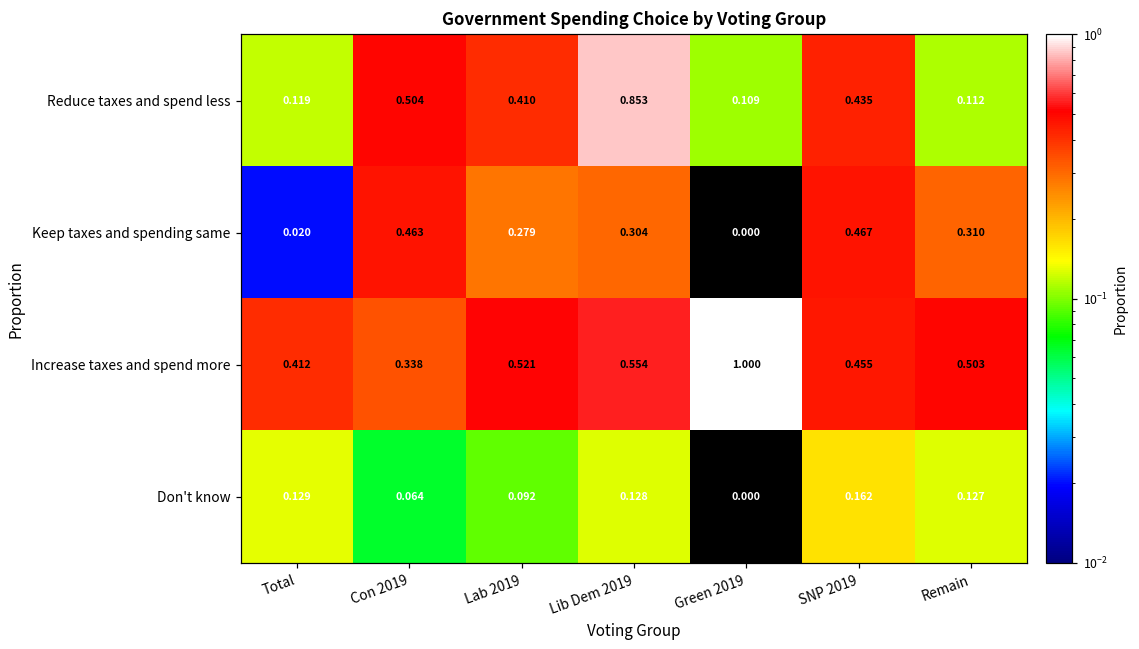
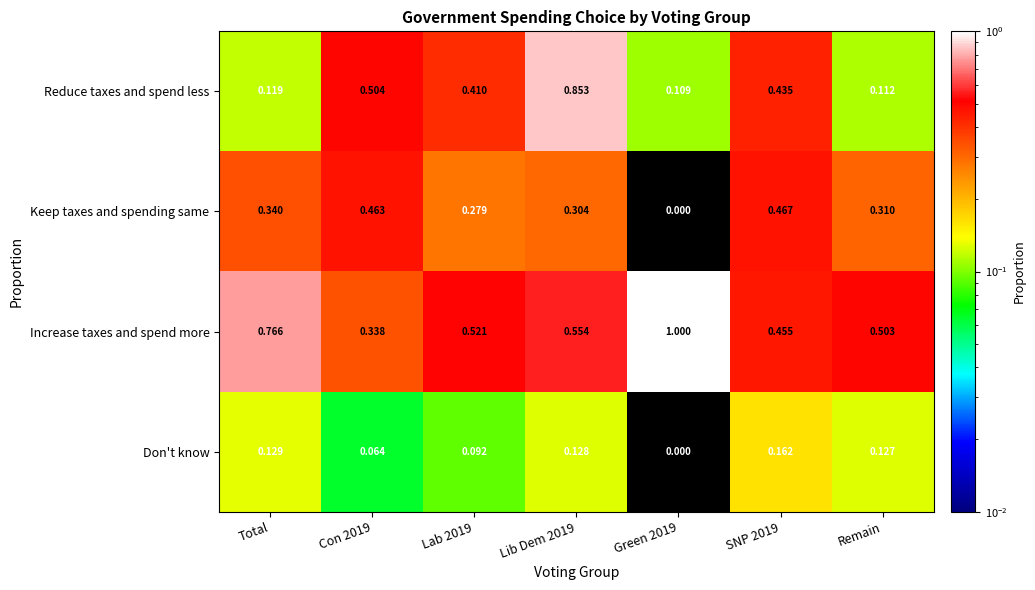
Keep taxes and spending same, Total: 0.020 -> 0.340
Increase taxes and spend more, Total: 0.412 -> 0.766
